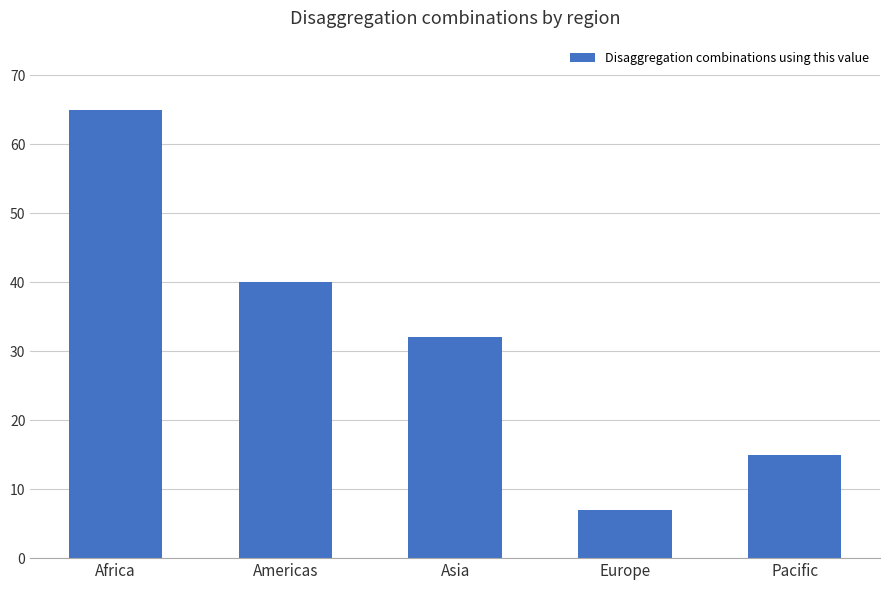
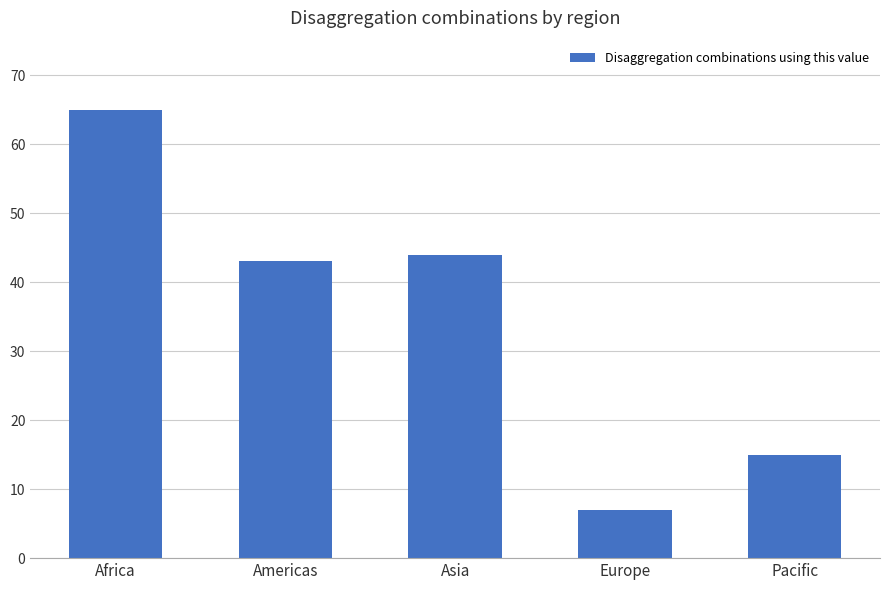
Americas: 40 -> 43
Asia: 32 -> 44
